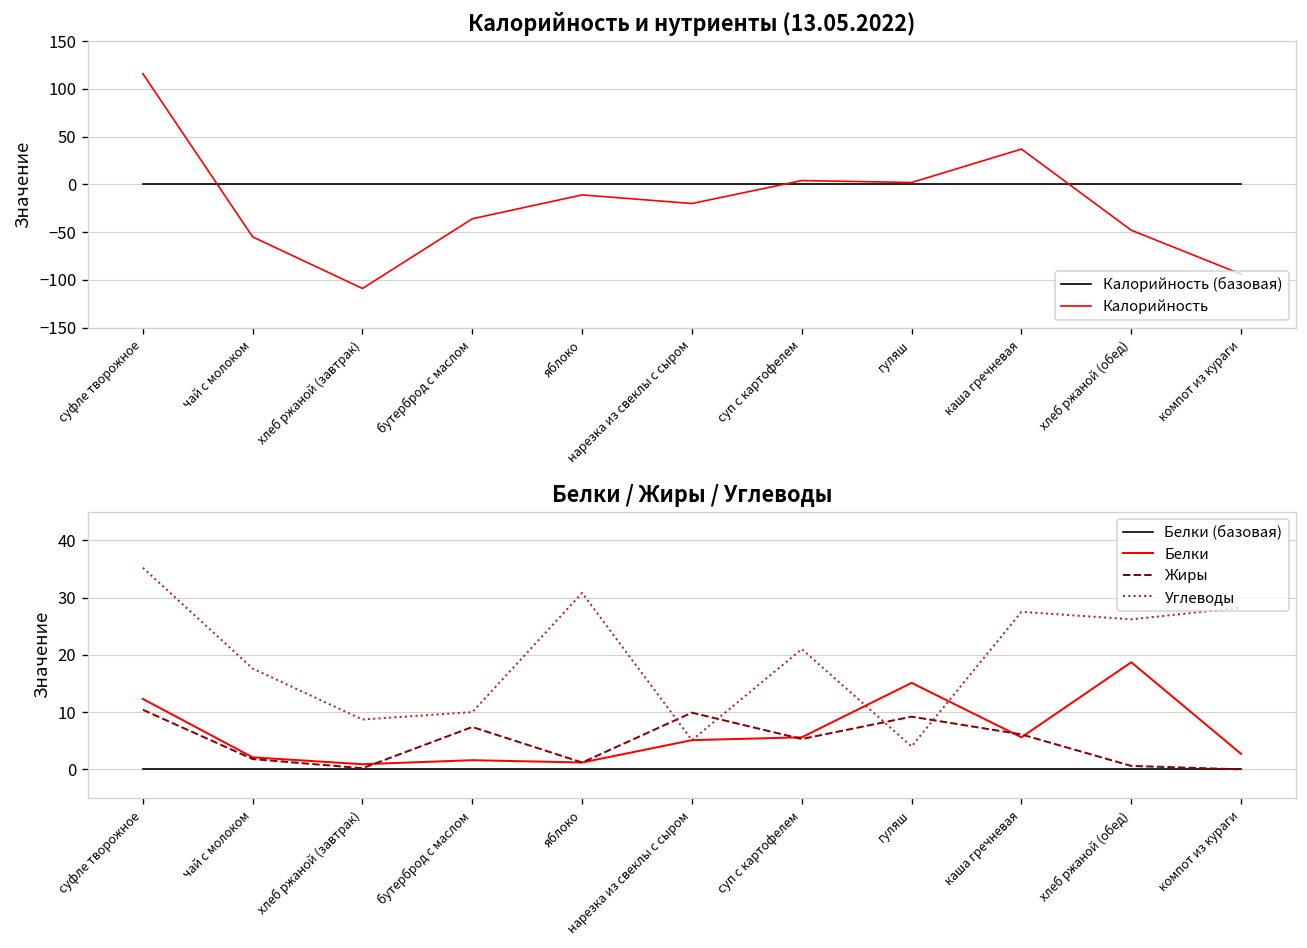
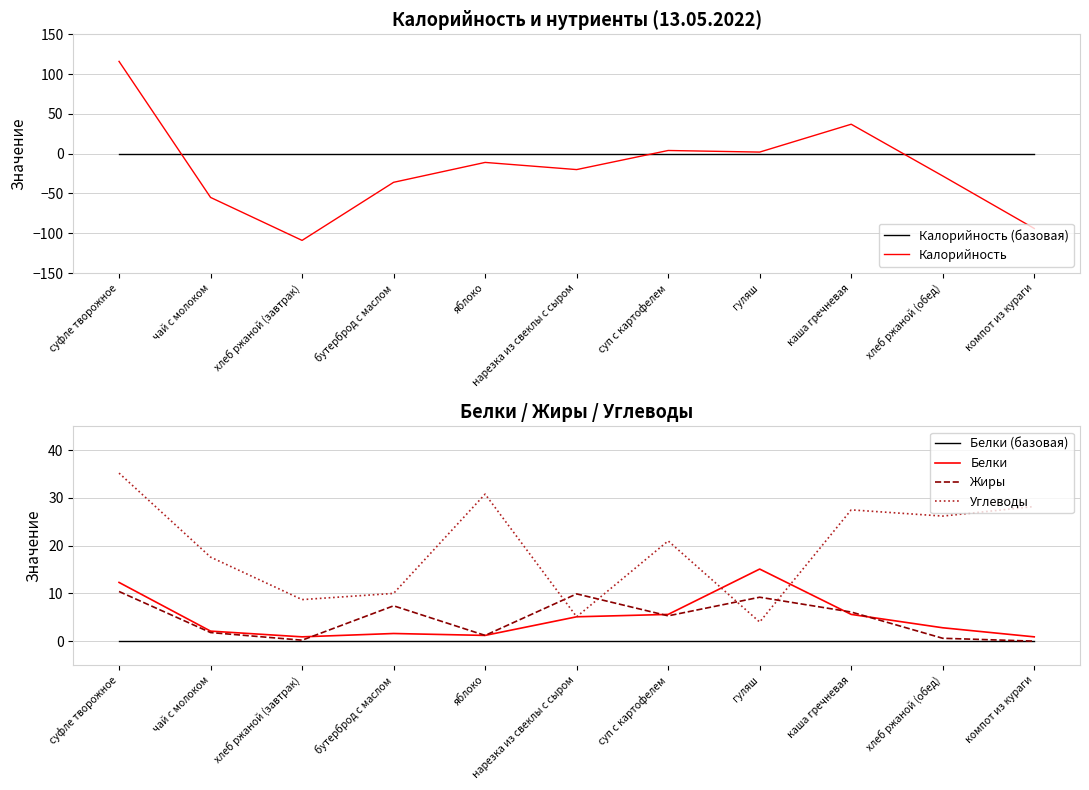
Калорийность и нутриенты (13.05.2022), Калорийность, хлеб ржаной (обед): -50 -> -30
Белки / Жиры / Углеводы, Белки, хлеб ржаной (обед): 19 -> 3
Белки / Жиры / Углеводы, Белки, компот из кураги: 3 -> 1
